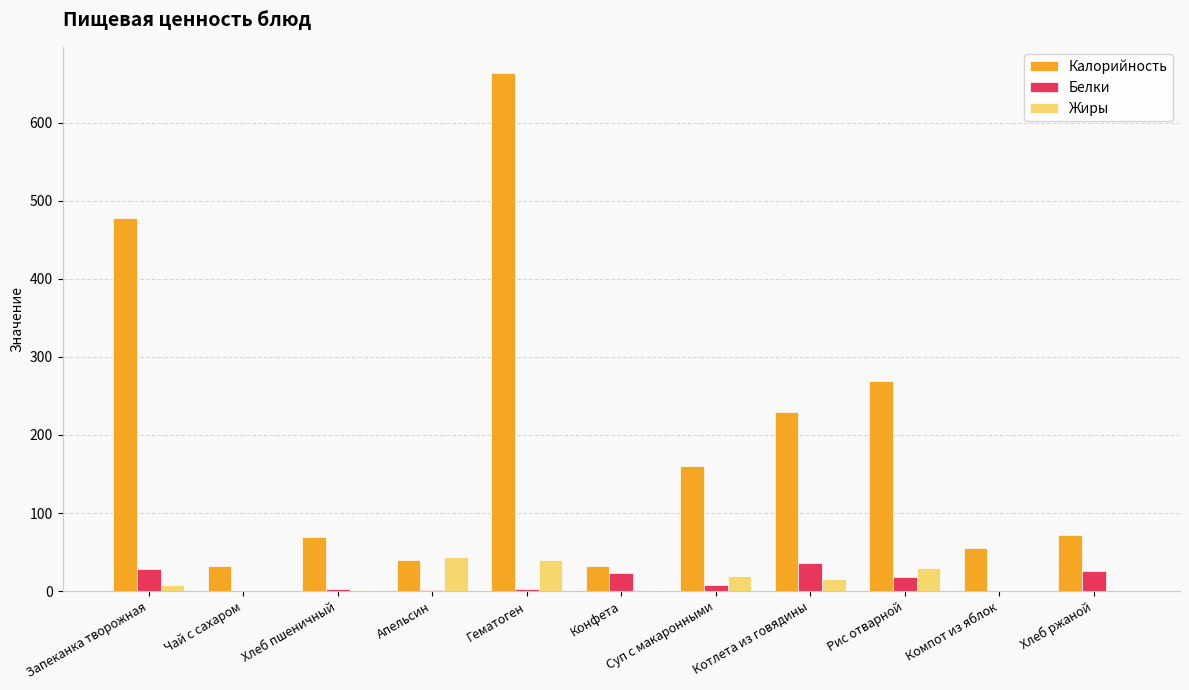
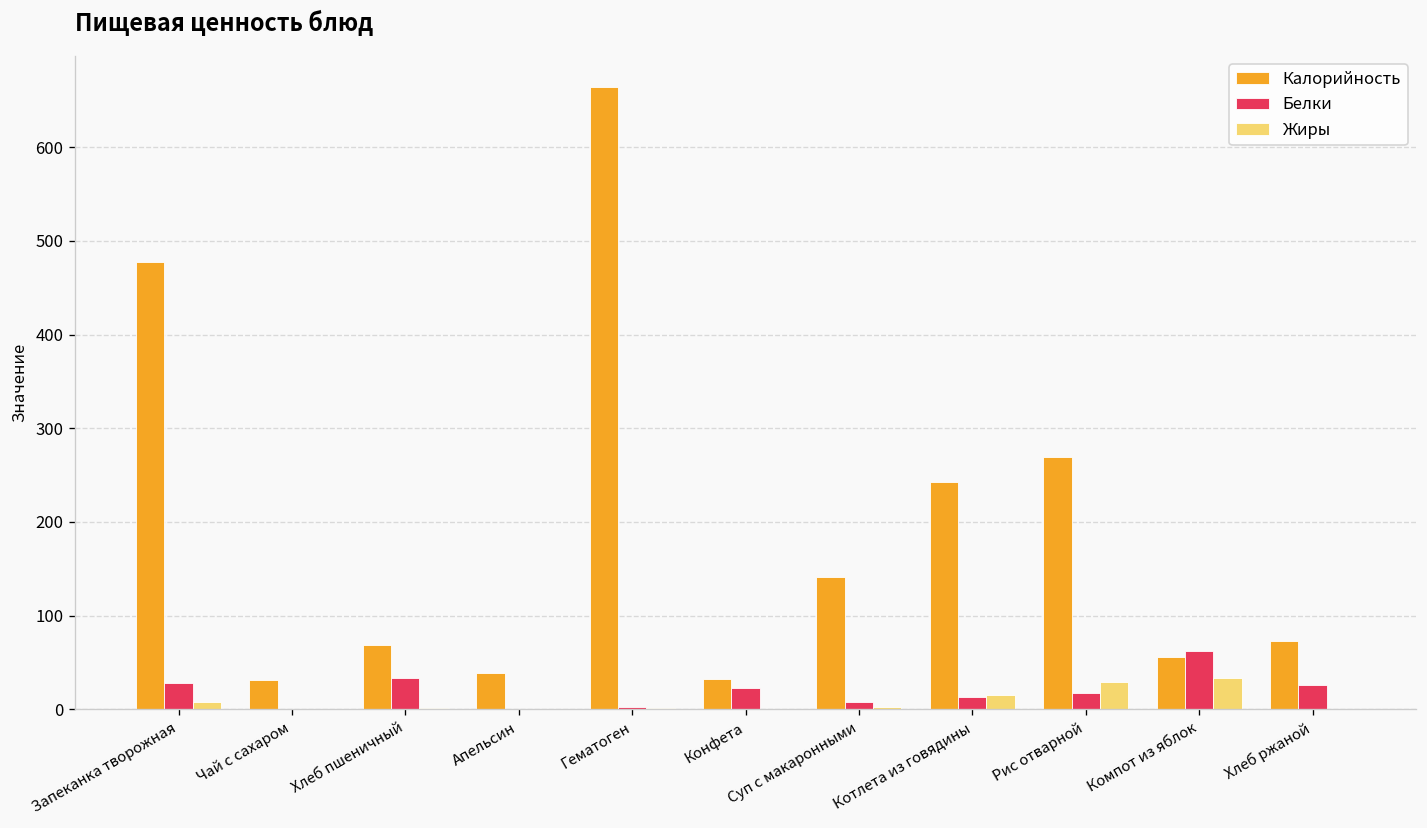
Белки, Хлеб пшеничный: 0 -> 30
Жиры, Апельсин: 40 -> 0
Жиры, Гематоген: 40 -> 0
Калорийность, Суп с макаронными: 160 -> 140
Жиры, Суп с макаронными: 20 -> 0
Калорийность, Котлета из говядины: 230 -> 240
Белки, Котлета из говядины: 40 -> 10
Белки, Компот из яблок: 0 -> 60
Жиры, Компот из яблок: 0 -> 30
